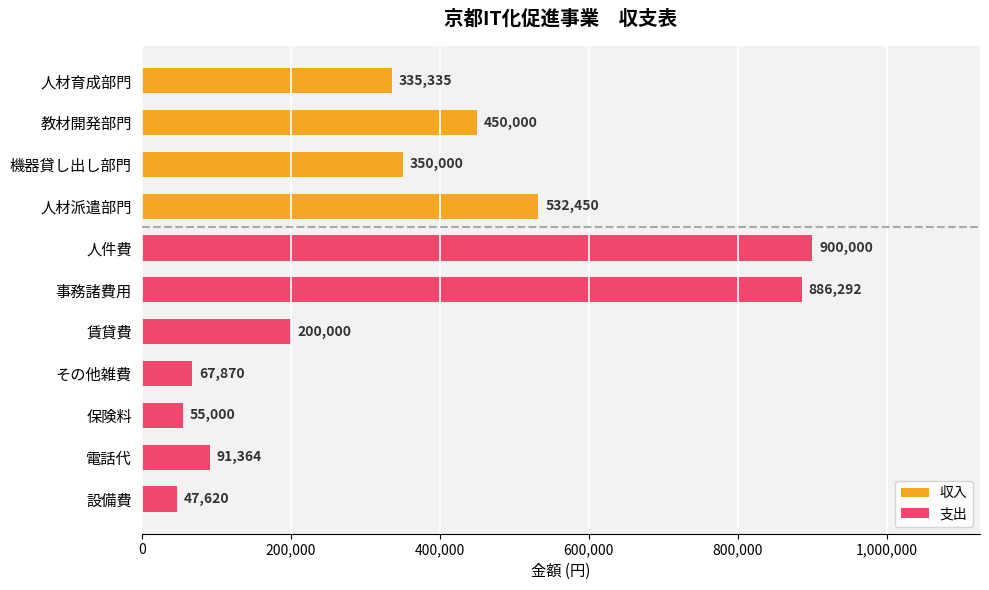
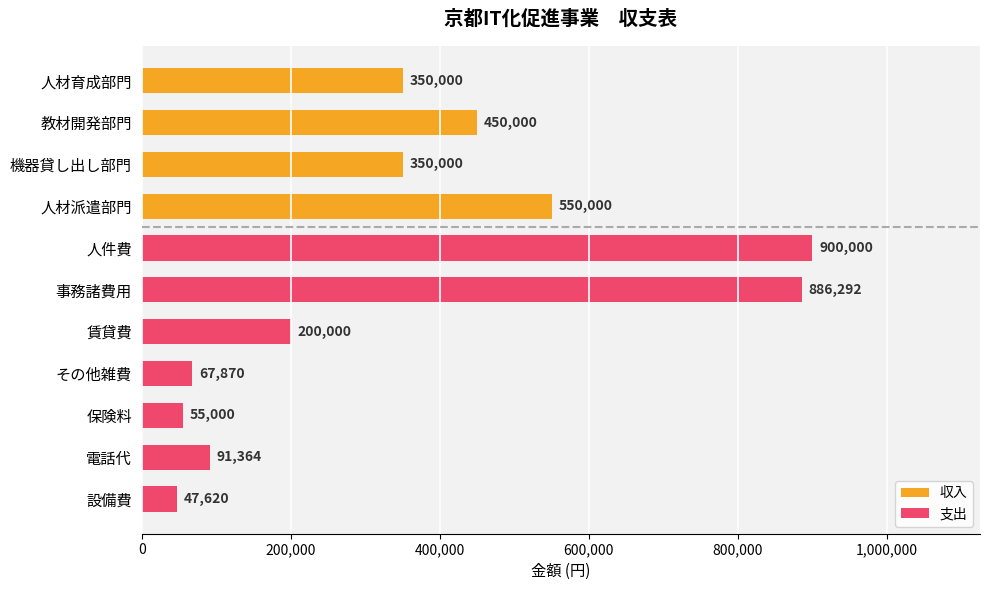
収入, 人材育成部門: 335,335 -> 350,000
収入, 人材派遣部門: 532,450 -> 550,000
